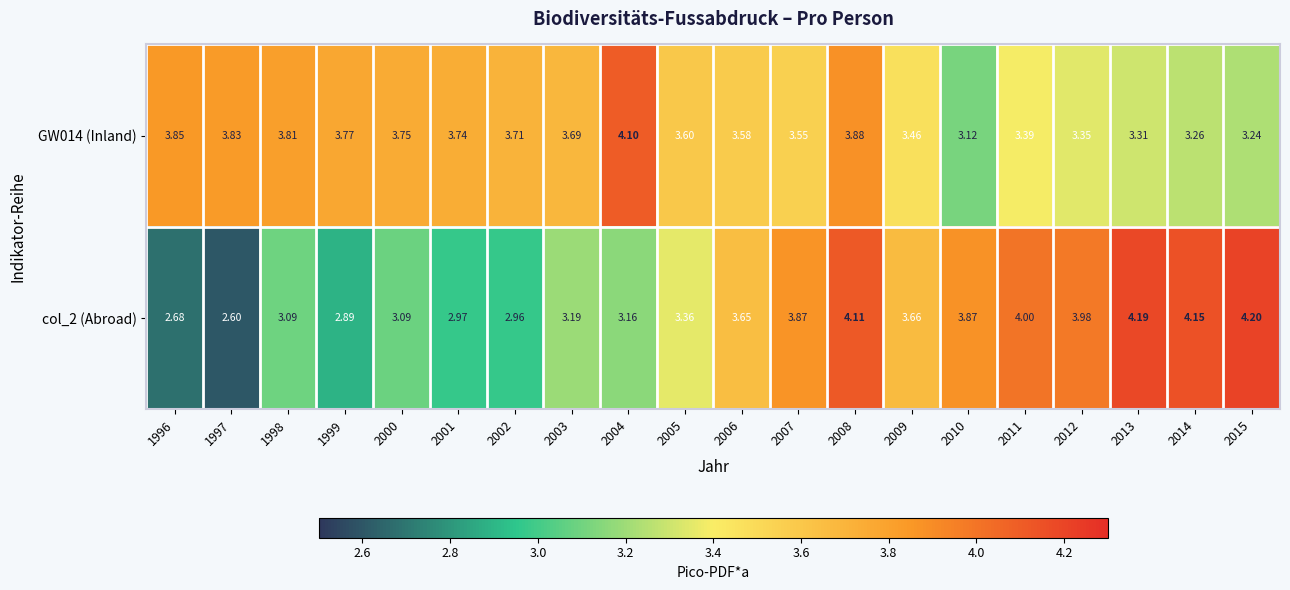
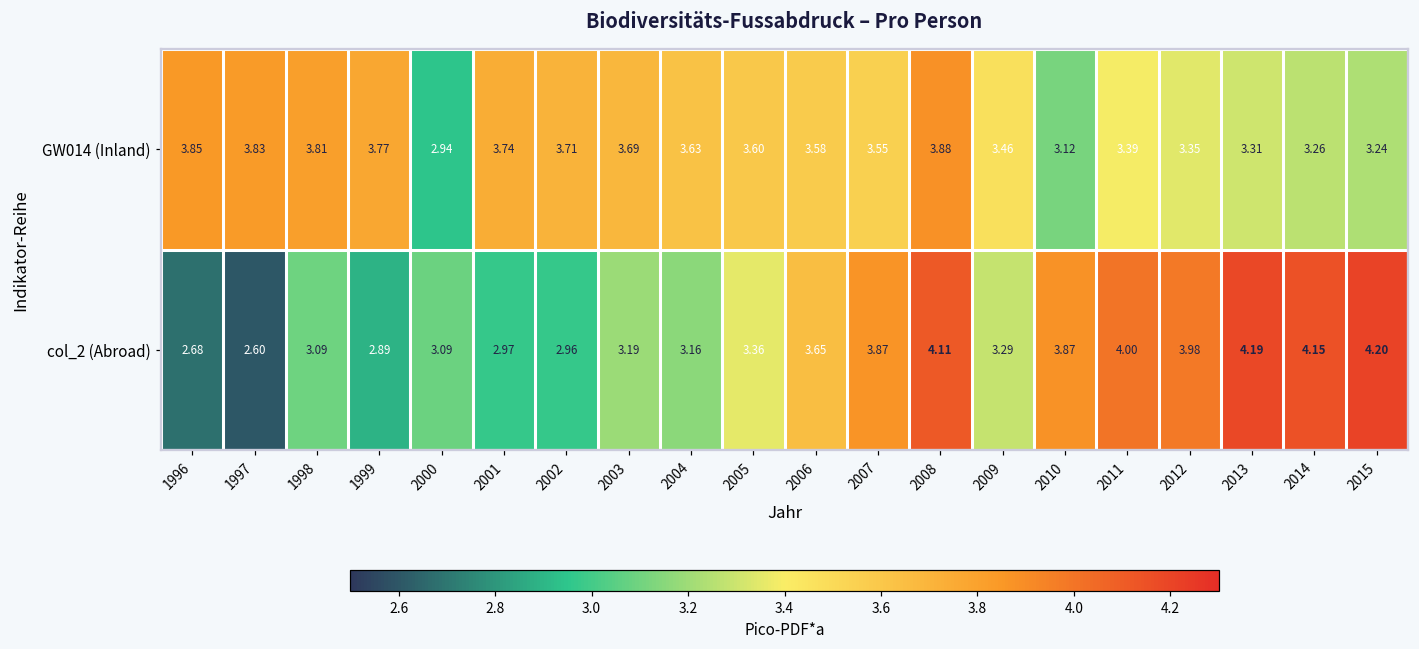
GW014 (Inland), 2000: 3.75 -> 2.94
GW014 (Inland), 2004: 4.10 -> 3.63
col_2 (Abroad), 2009: 3.66 -> 3.29
